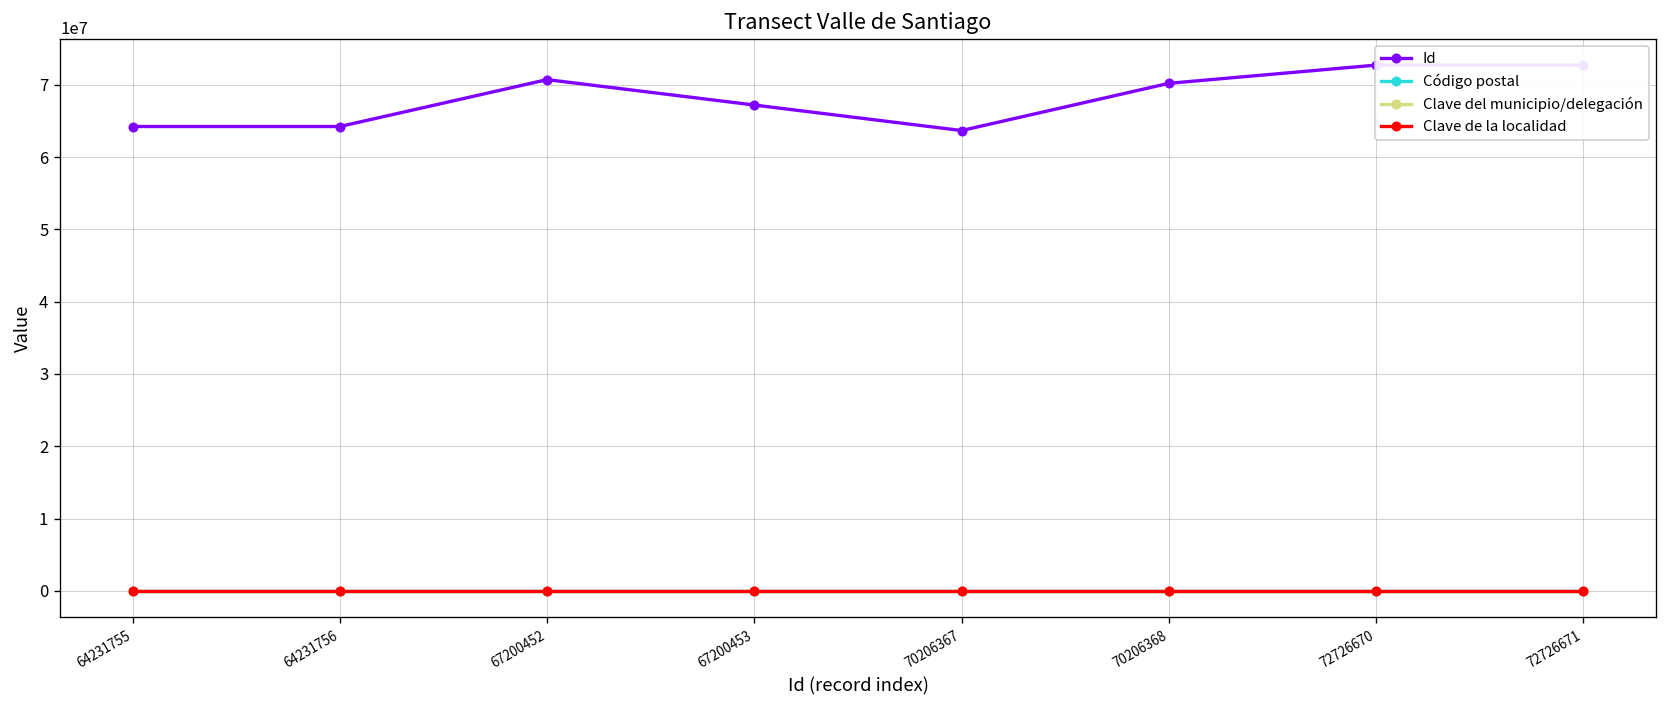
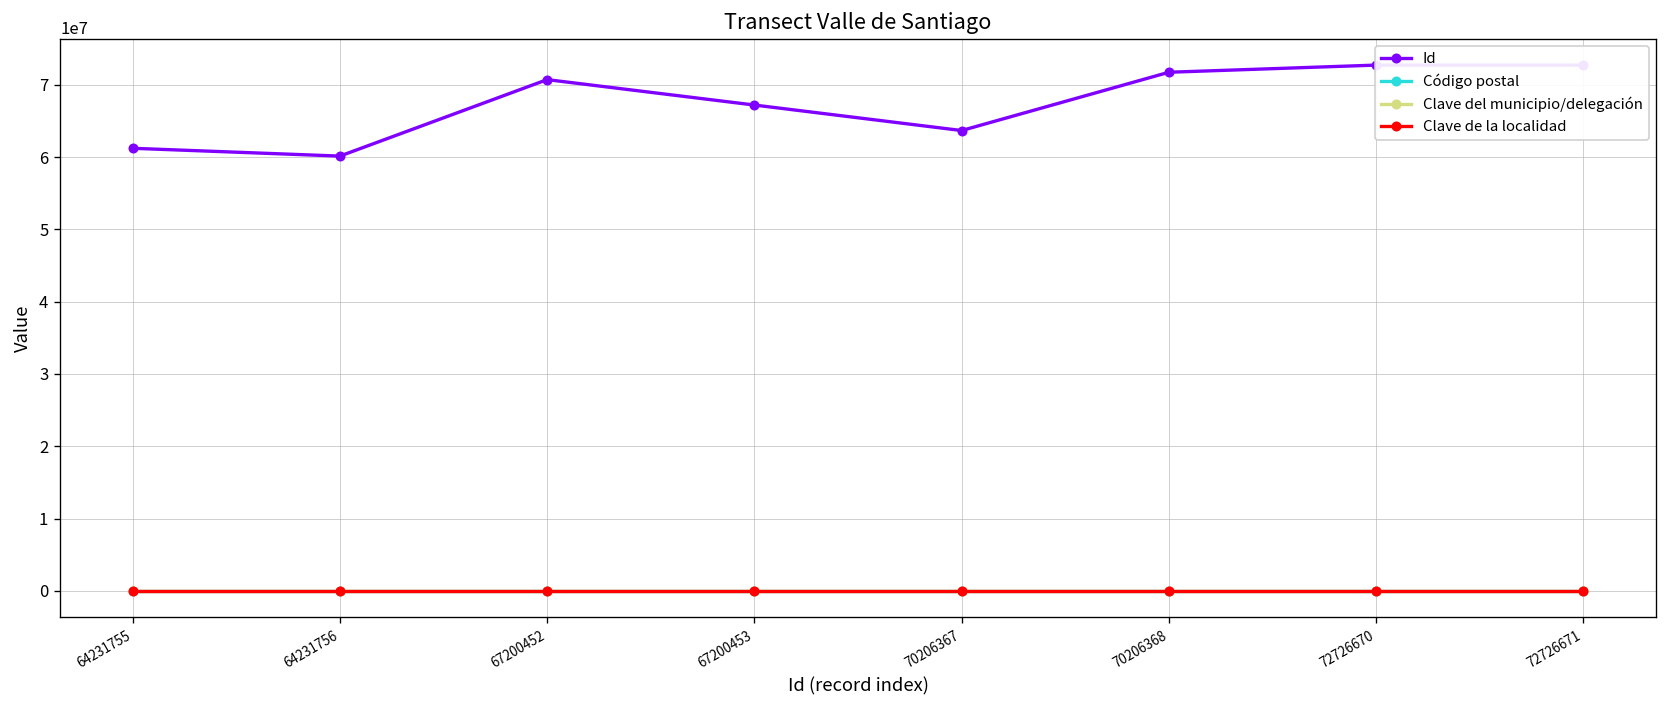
Id, 64231755: 64000000 -> 61000000
Id, 64231756: 64000000 -> 60000000
Id, 70206368: 70000000 -> 72000000
